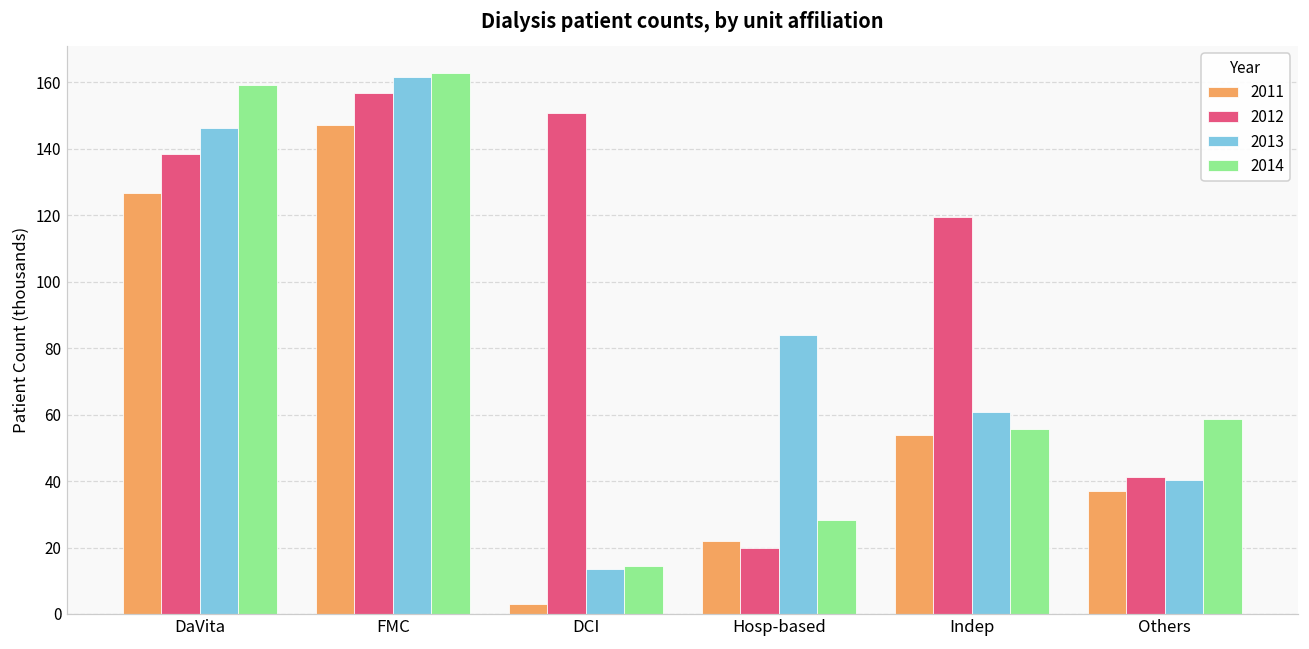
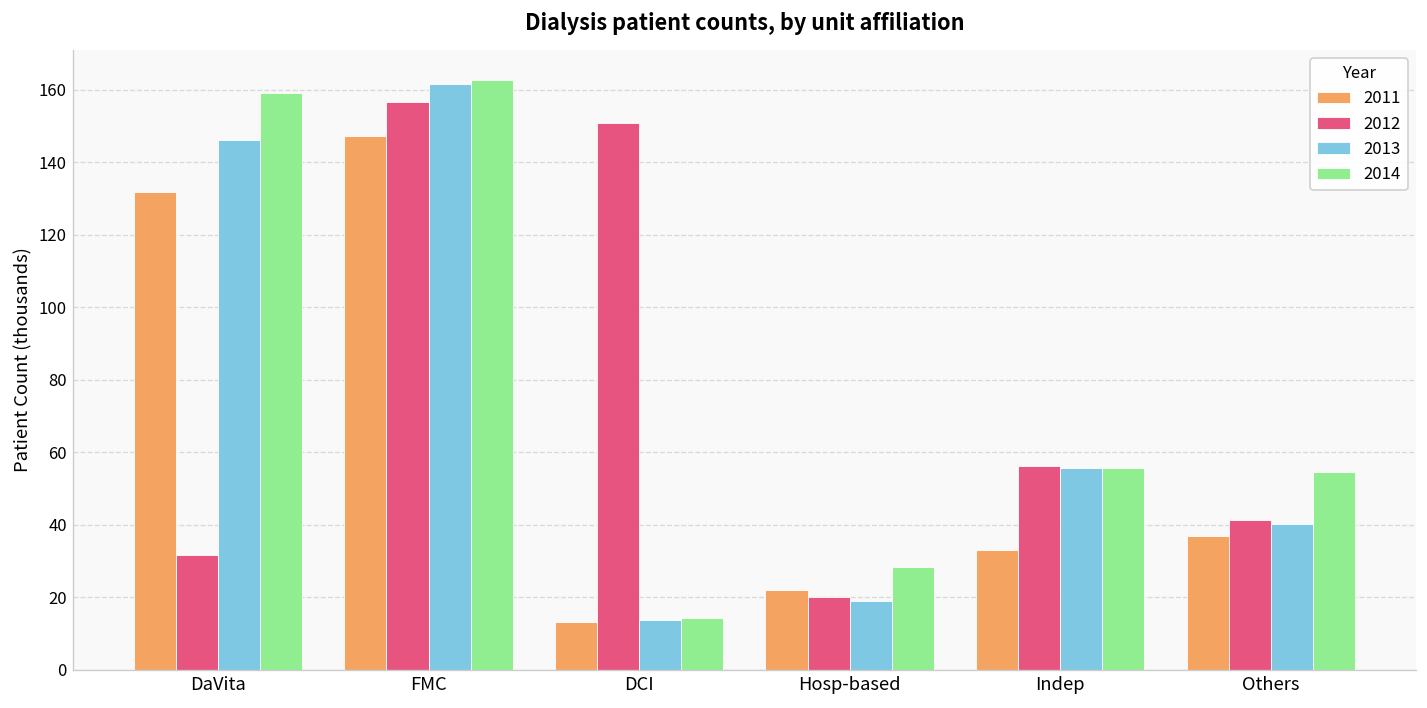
2011, DaVita: 127 -> 132
2012, DaVita: 138 -> 32
2011, DCI: 3 -> 13
2013, Hosp-based: 84 -> 19
2011, Indep: 54 -> 33
2012, Indep: 119 -> 56
2013, Indep: 61 -> 56
2014, Others: 59 -> 55
